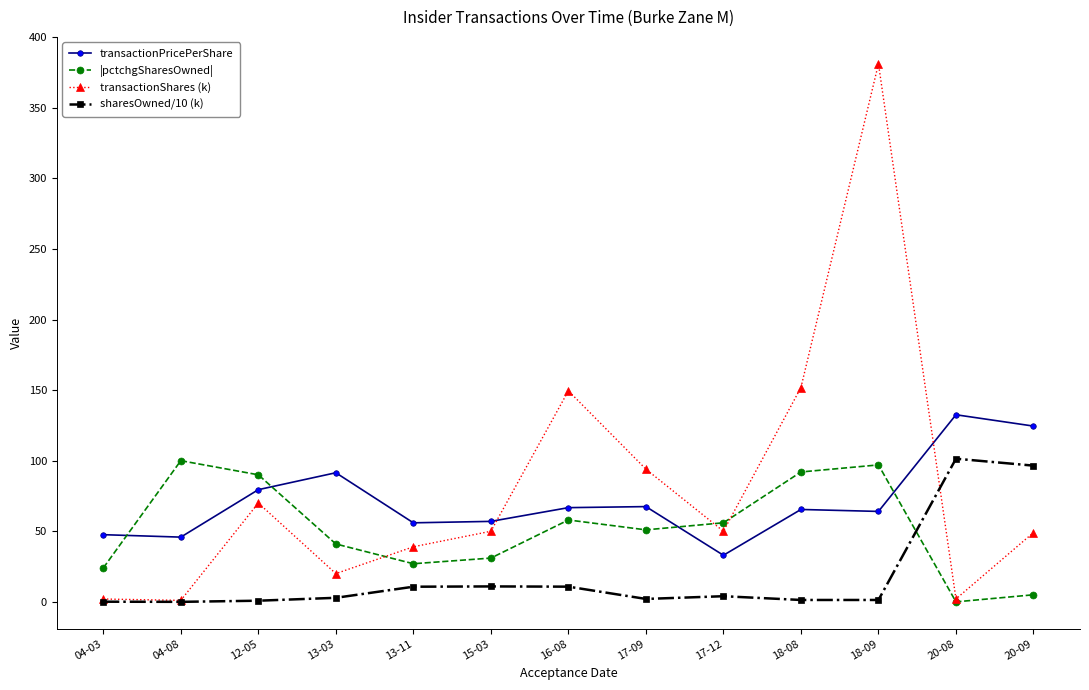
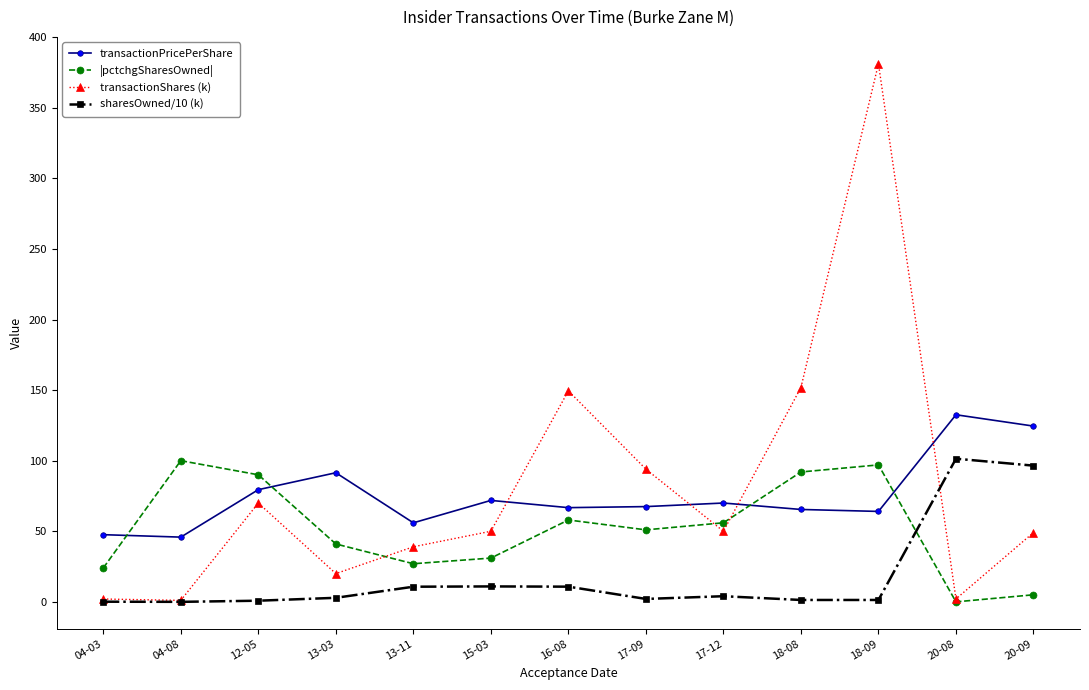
transactionPricePerShare, 15-03: 57 -> 72
transactionPricePerShare, 17-12: 33 -> 70
